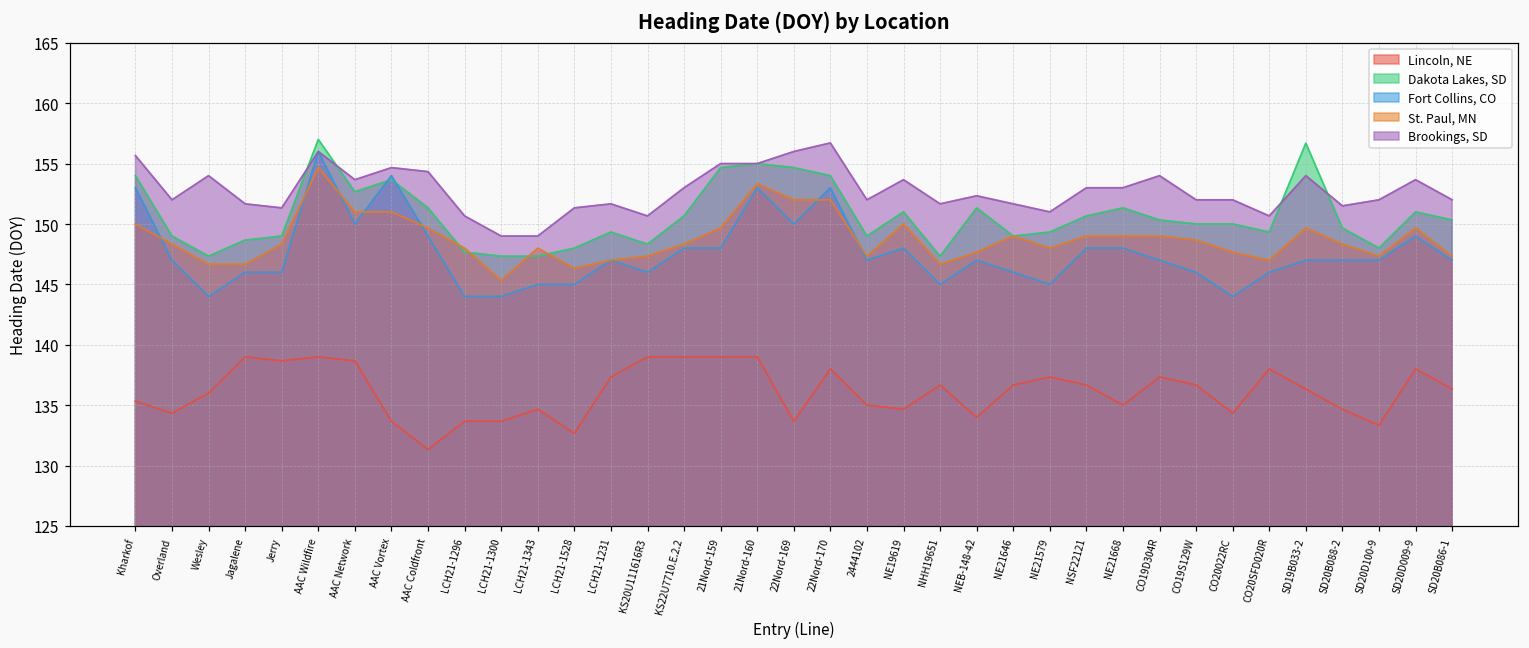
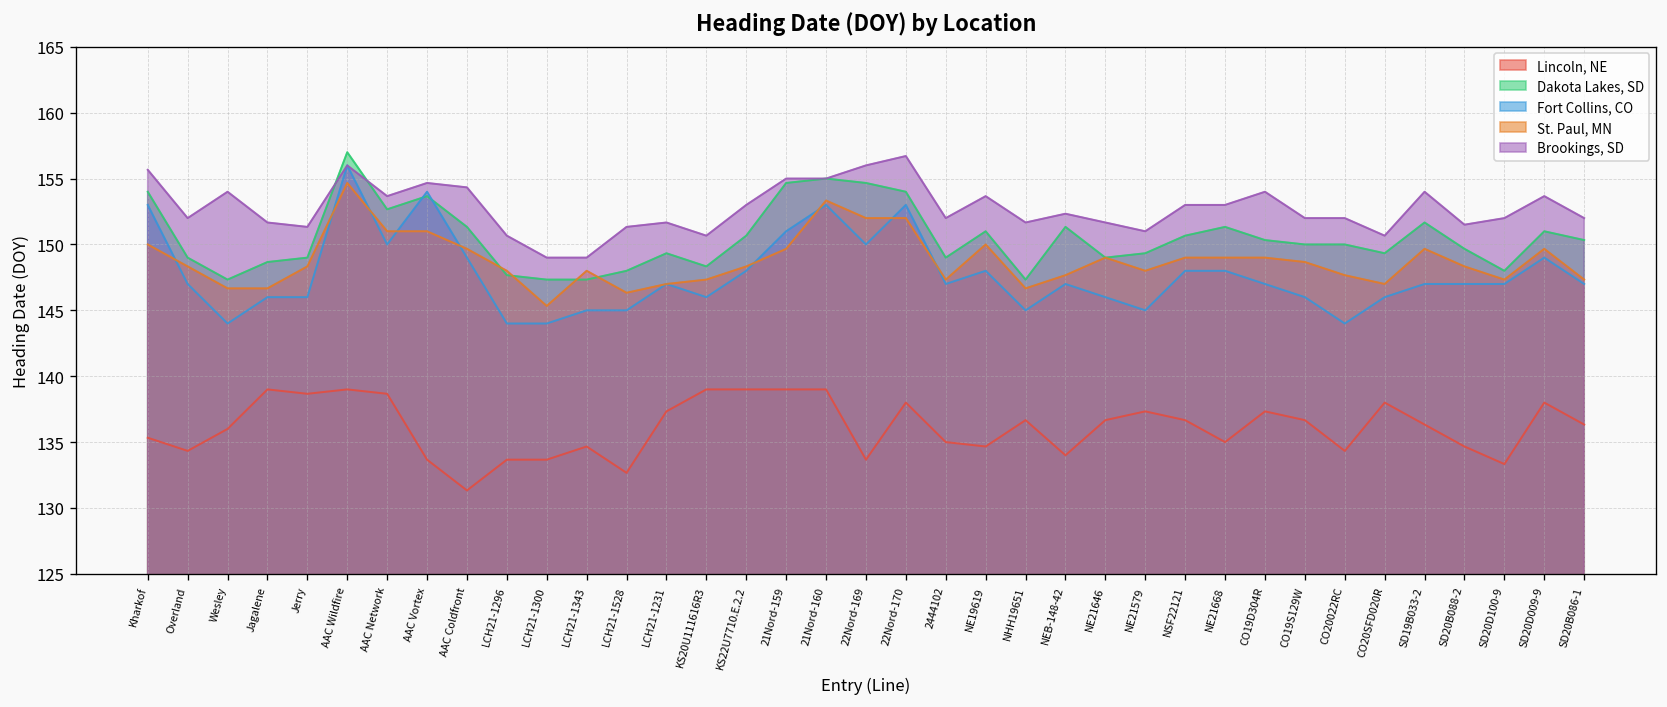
Fort Collins, CO, 21Nord-159: 148 -> 151
Dakota Lakes, SD, SD19B033-2: 156.7 -> 151.7
